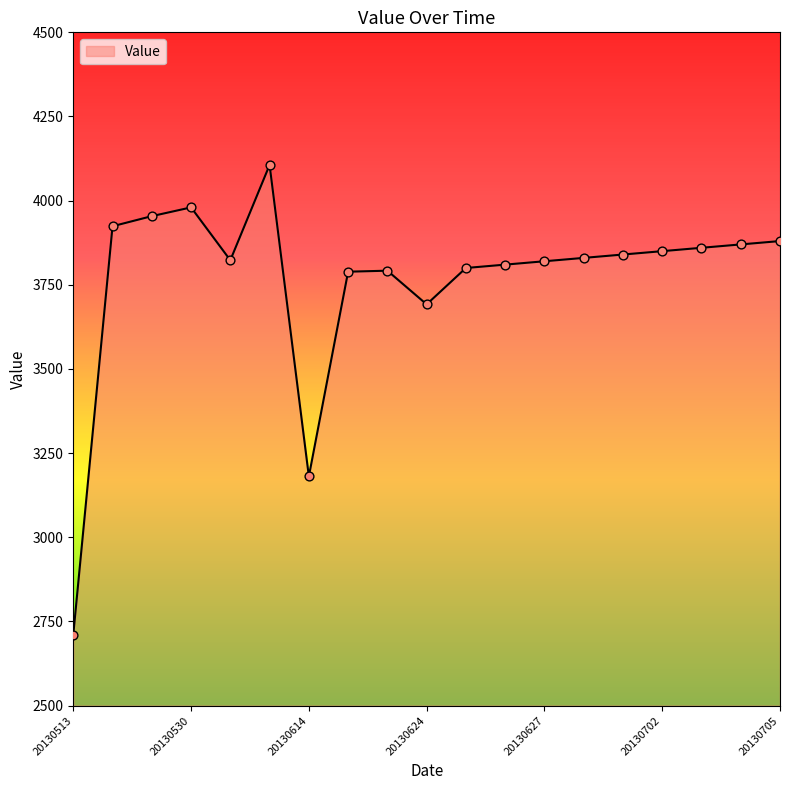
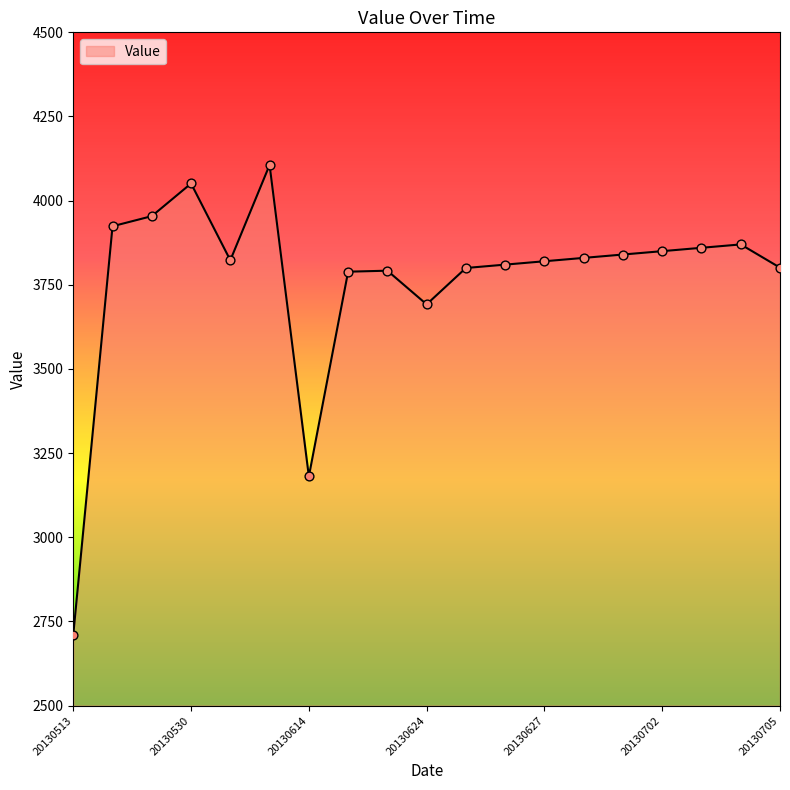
20130530: 3980 -> 4050
20130705: 3880 -> 3800
